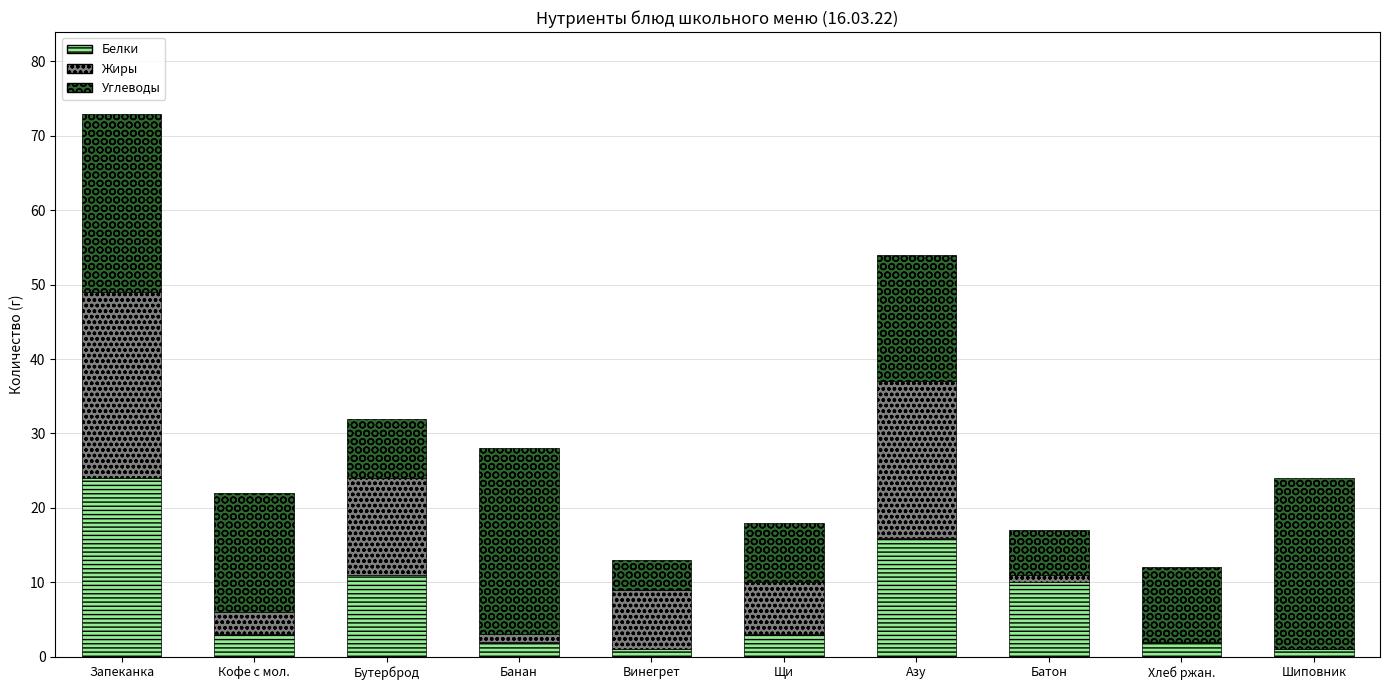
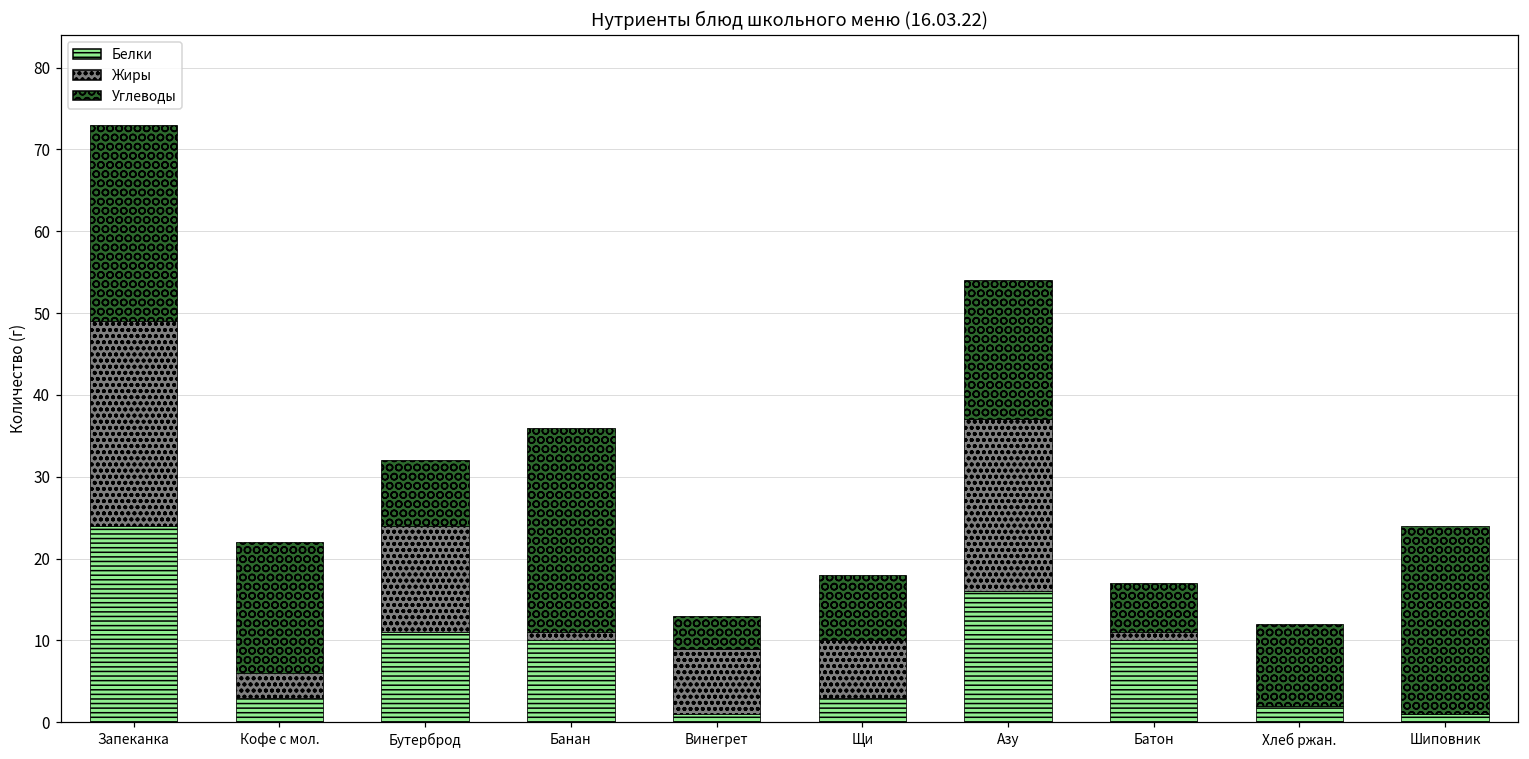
Белки, Банан: 2 -> 10
